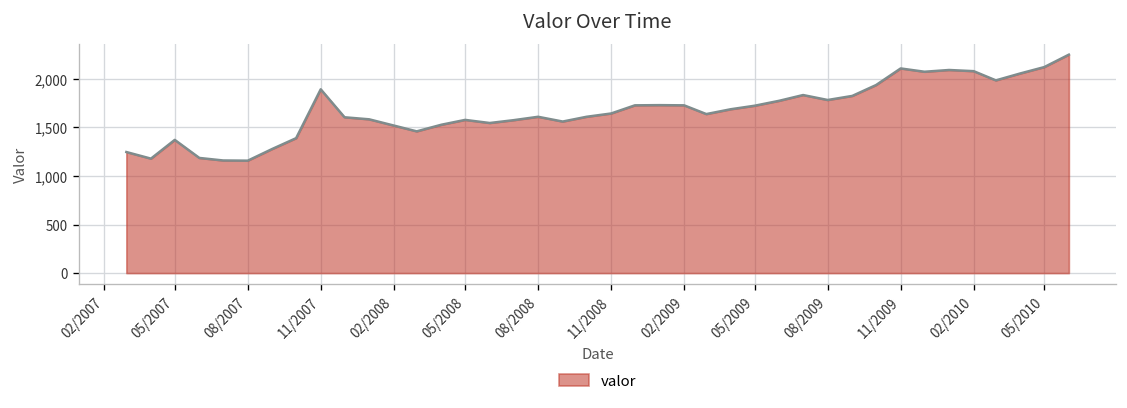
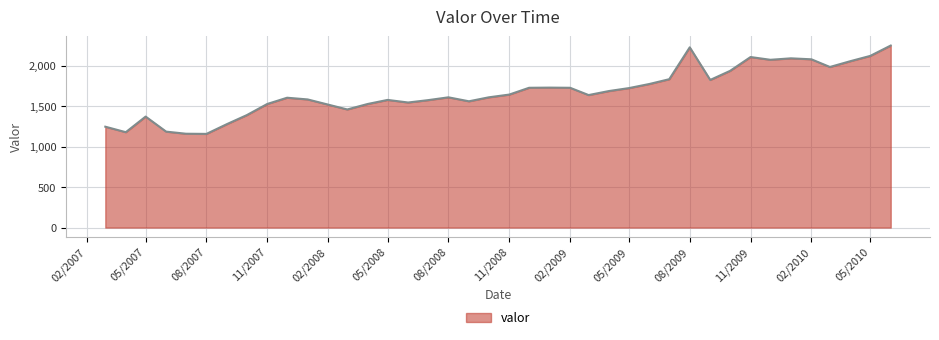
11/2007: 1,900 -> 1,500
08/2009: 1,800 -> 2,200
